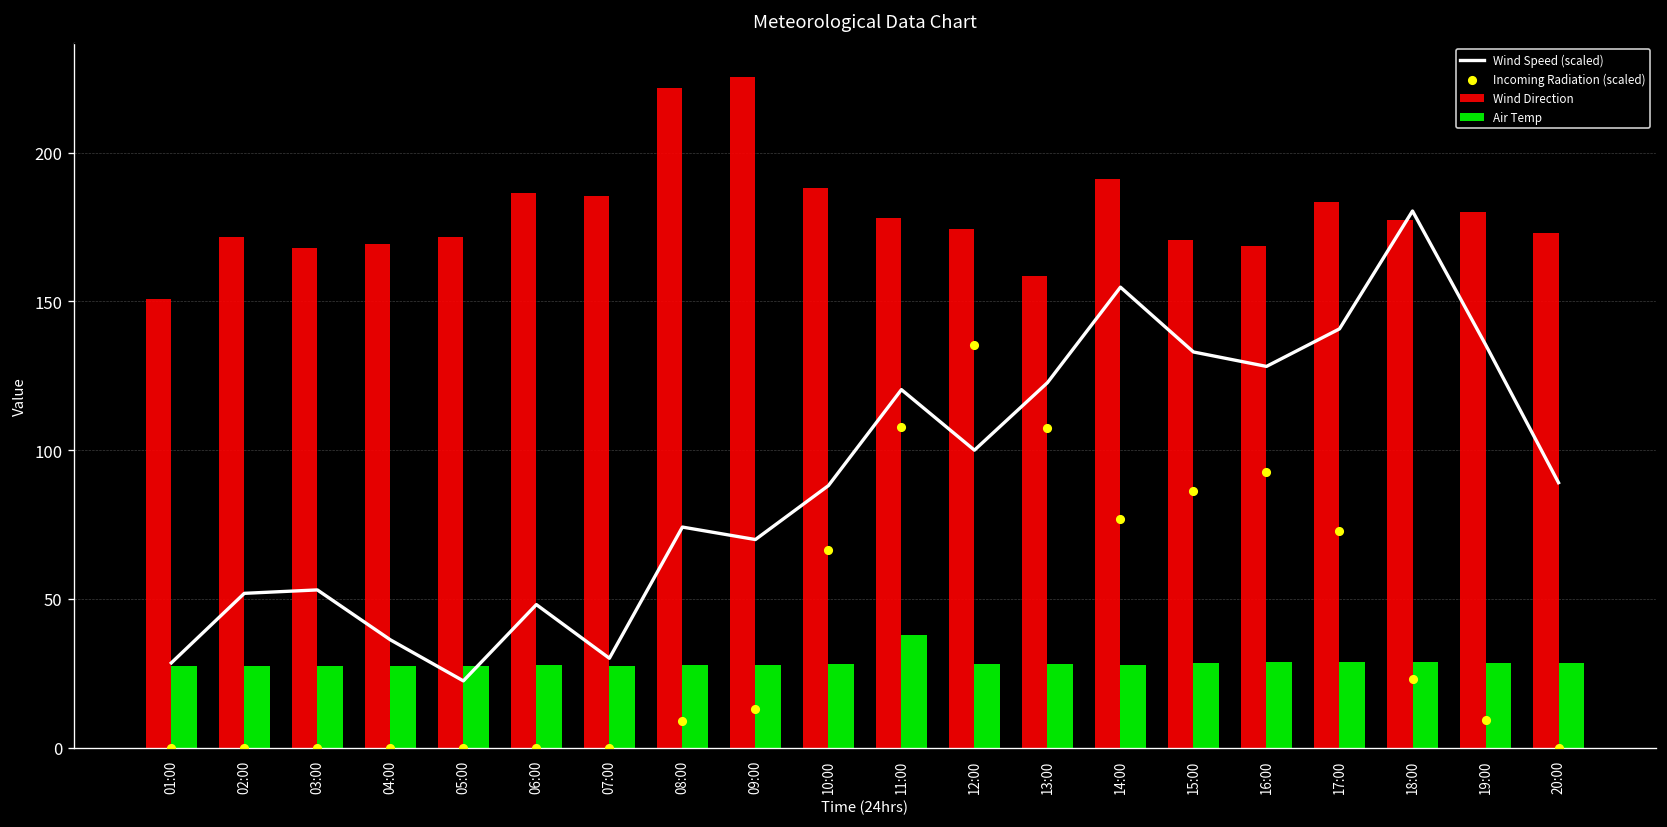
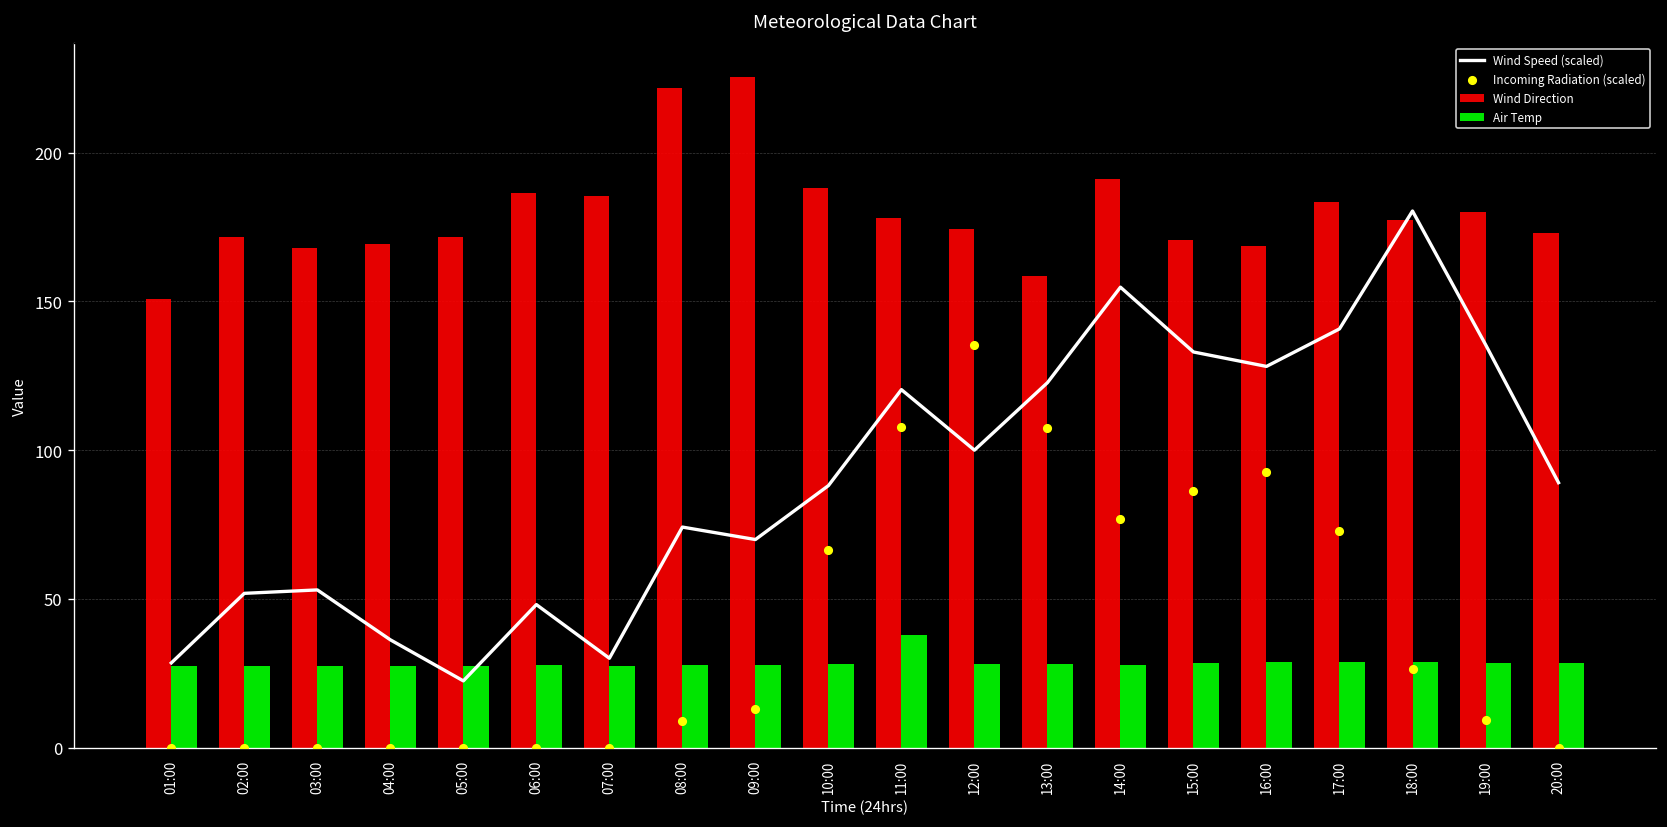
Incoming Radiation (scaled), 18:00: 23 -> 26
